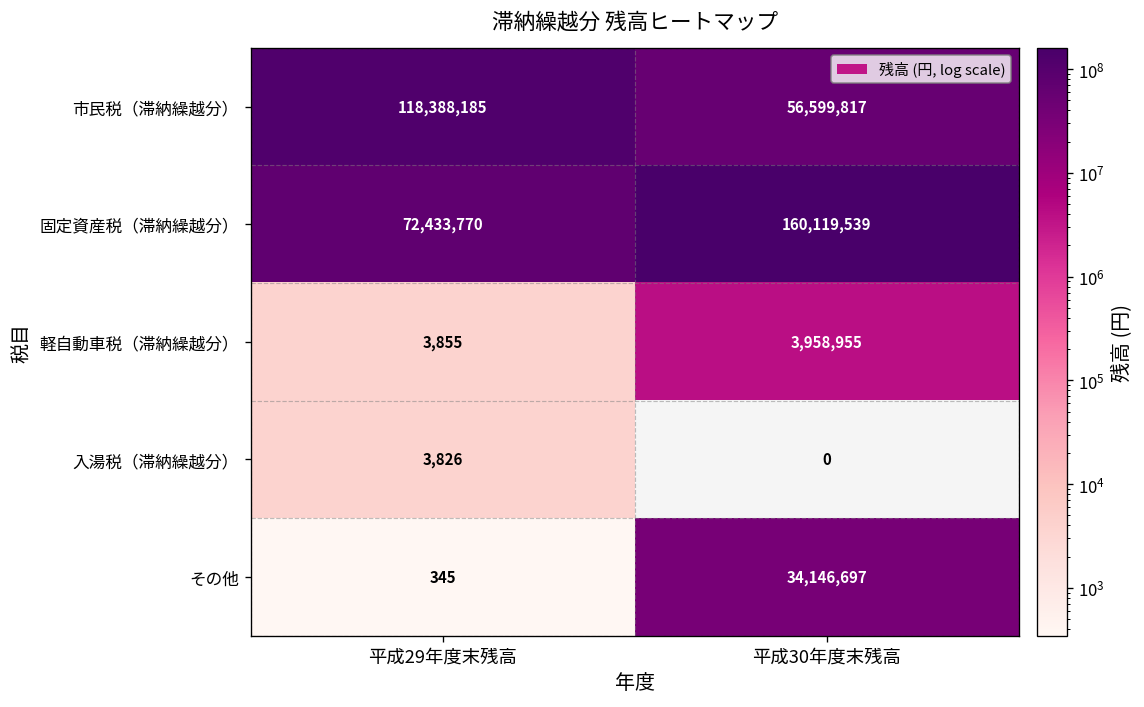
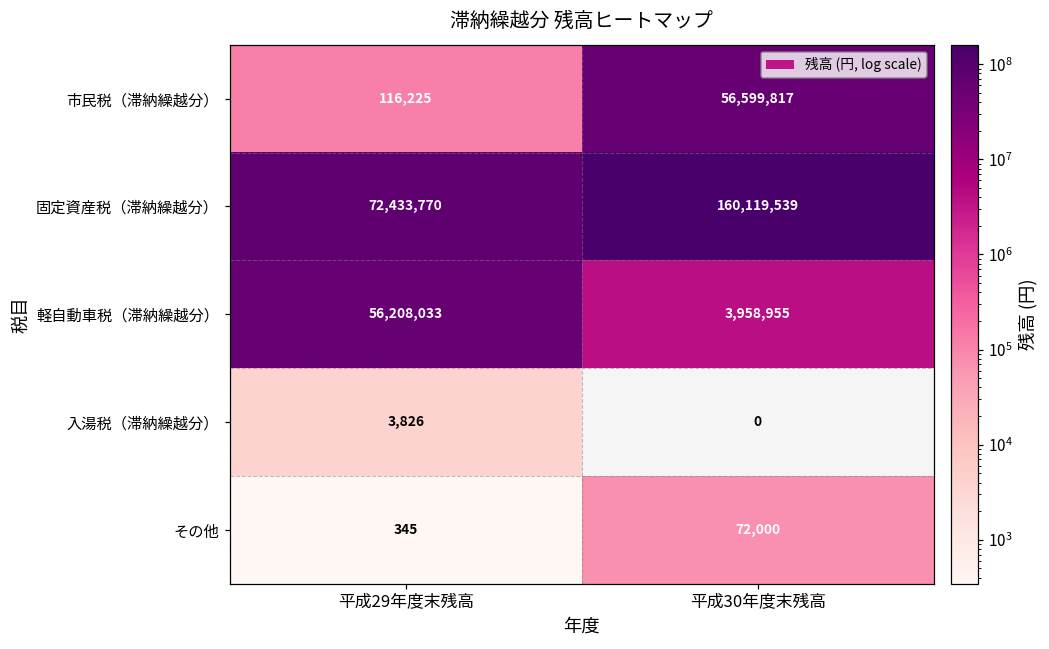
市民税（滞納繰越分）, 平成29年度末残高: 118,388,185 -> 116,225
軽自動車税（滞納繰越分）, 平成29年度末残高: 3,855 -> 56,208,033
その他, 平成30年度末残高: 34,146,697 -> 72,000
